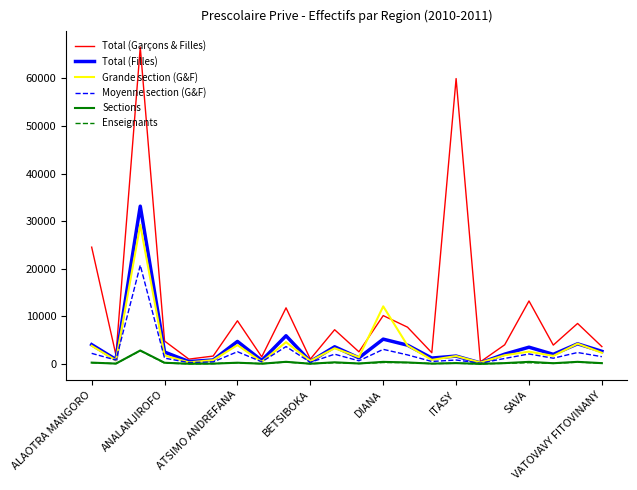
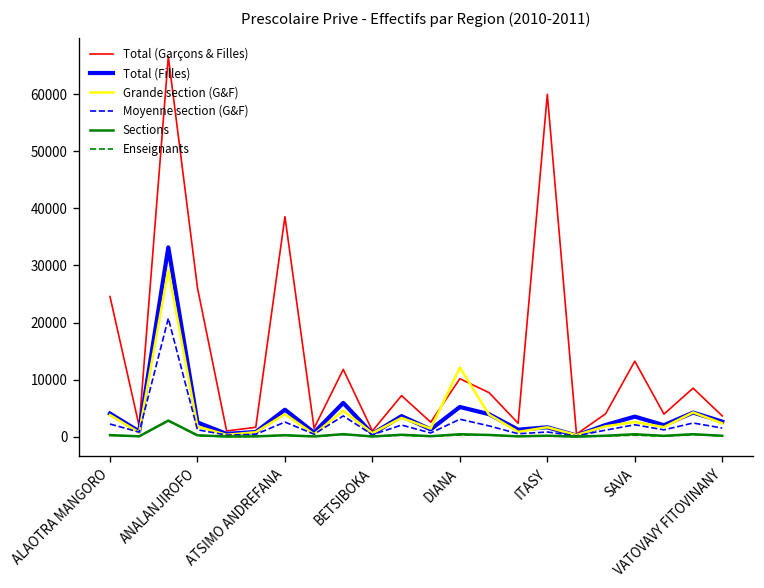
Total (Garçons & Filles), ANALANJIROFO: 5000 -> 26000
Total (Garçons & Filles), ATSIMO ANDREFANA: 9000 -> 39000
